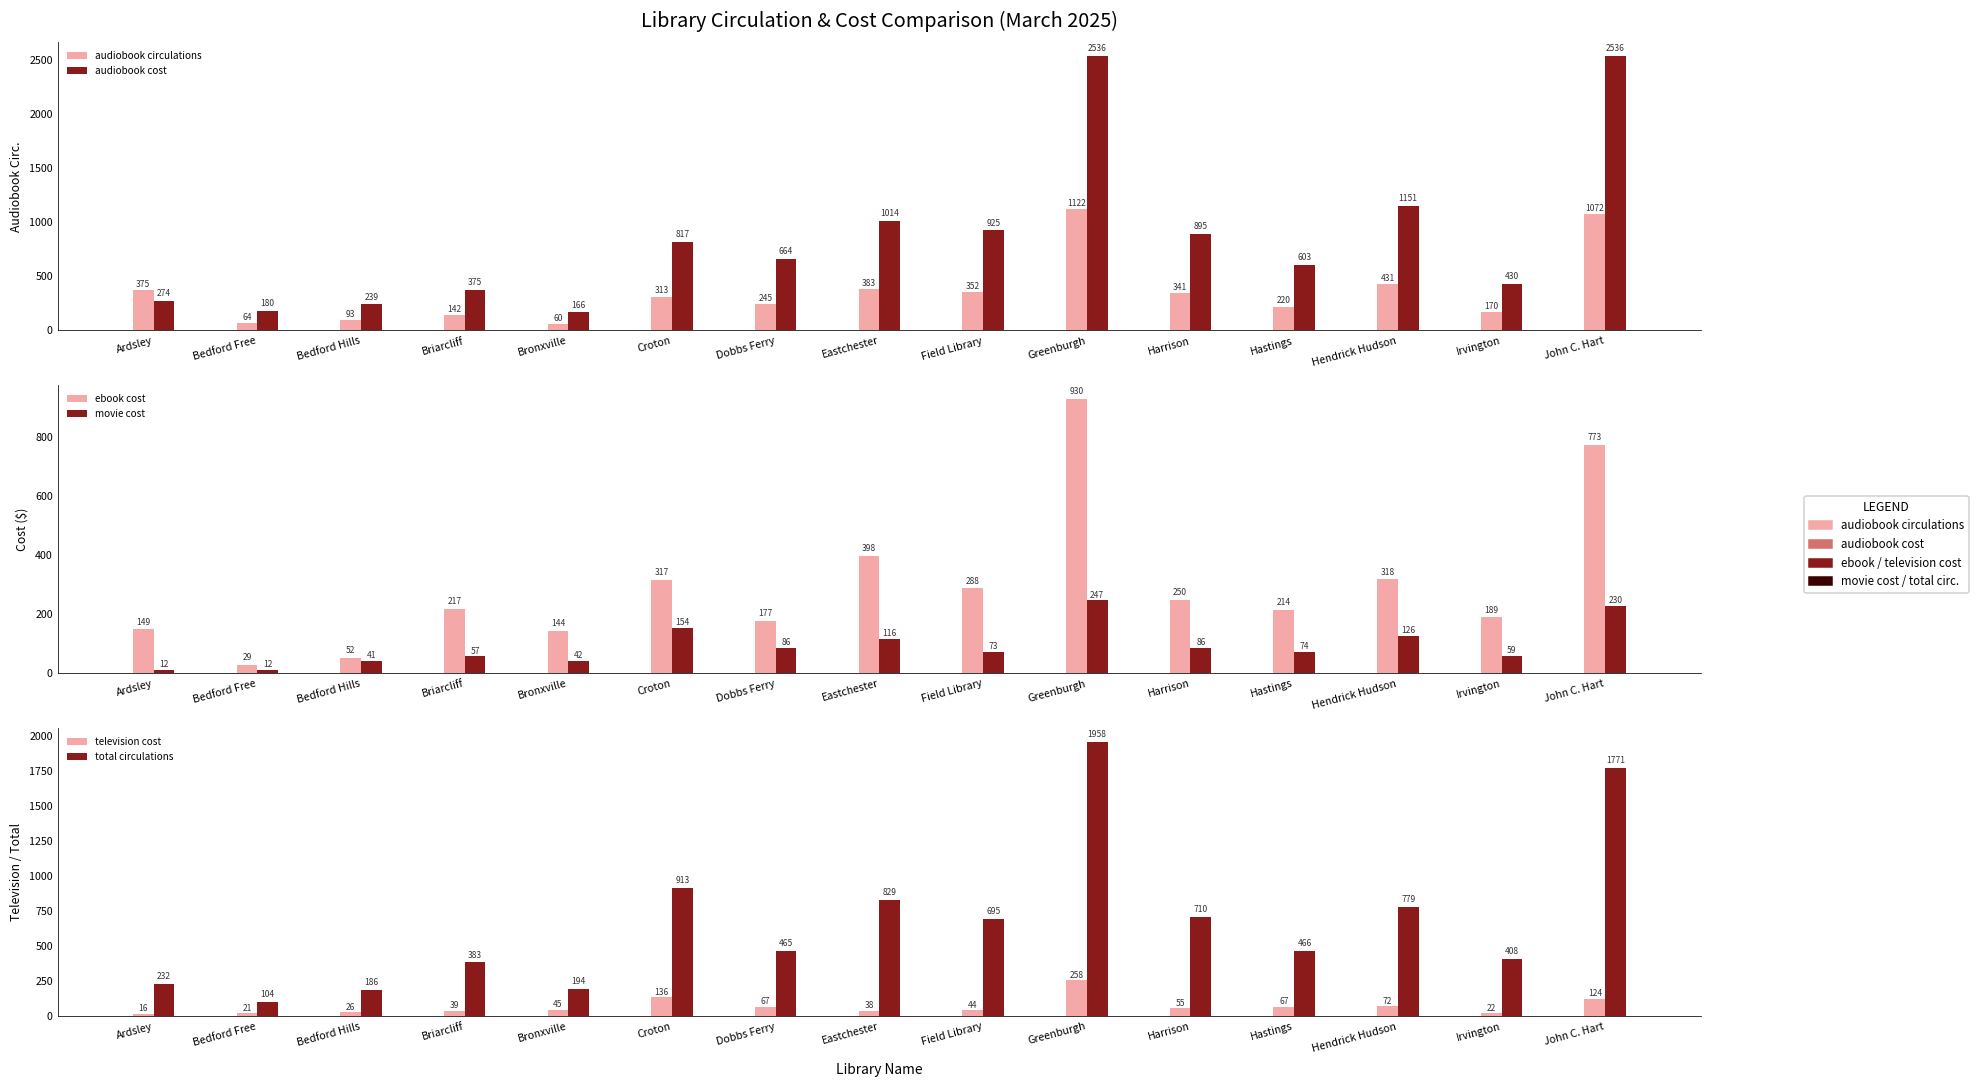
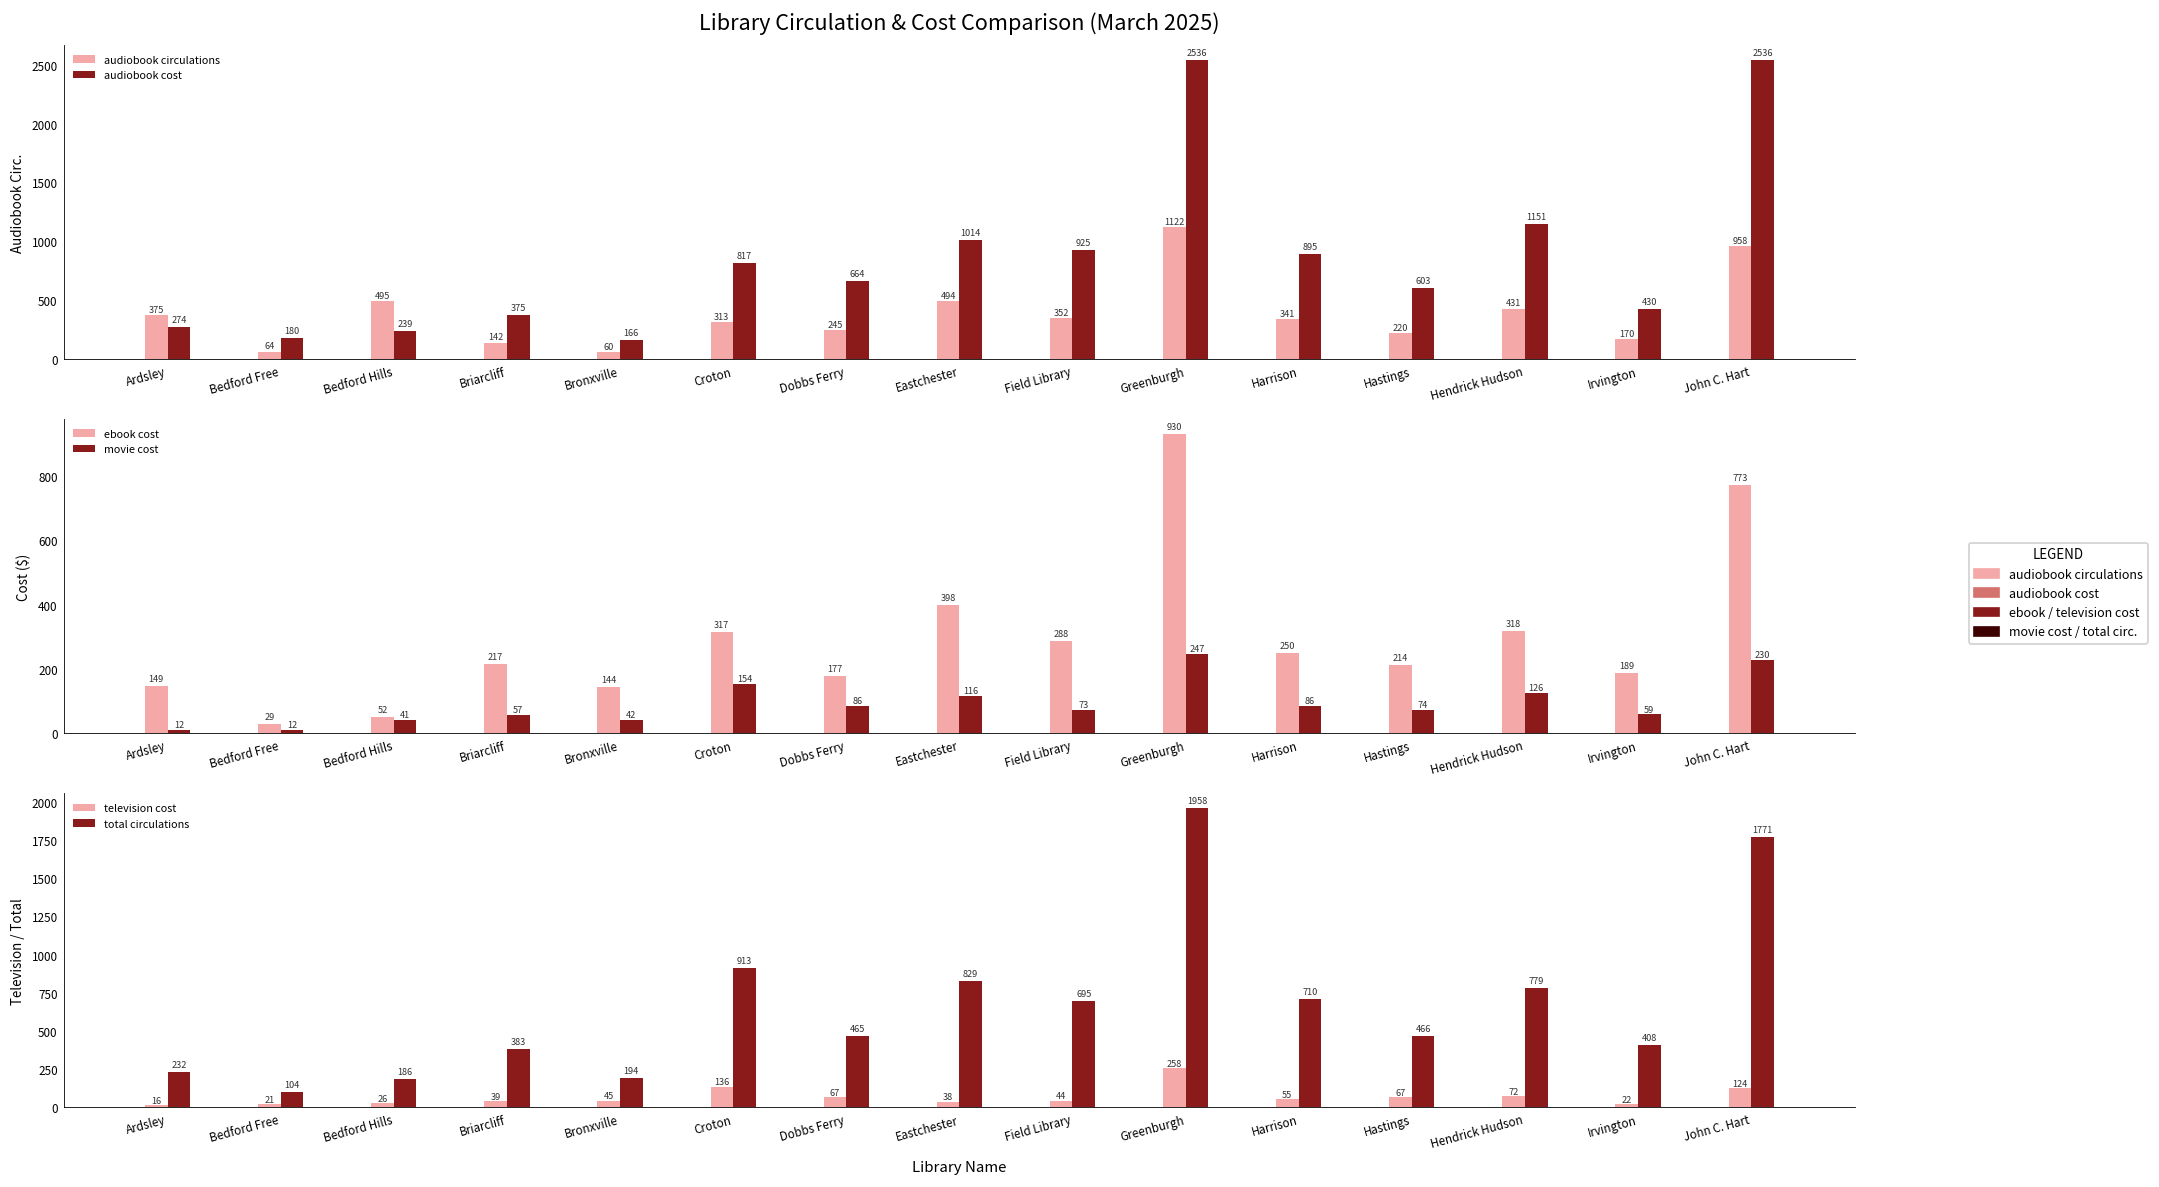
Library Circulation & Cost Comparison (March 2025), audiobook circulations, Bedford Hills: 93 -> 495
Library Circulation & Cost Comparison (March 2025), audiobook circulations, Eastchester: 383 -> 494
Library Circulation & Cost Comparison (March 2025), audiobook circulations, John C. Hart: 1072 -> 958
